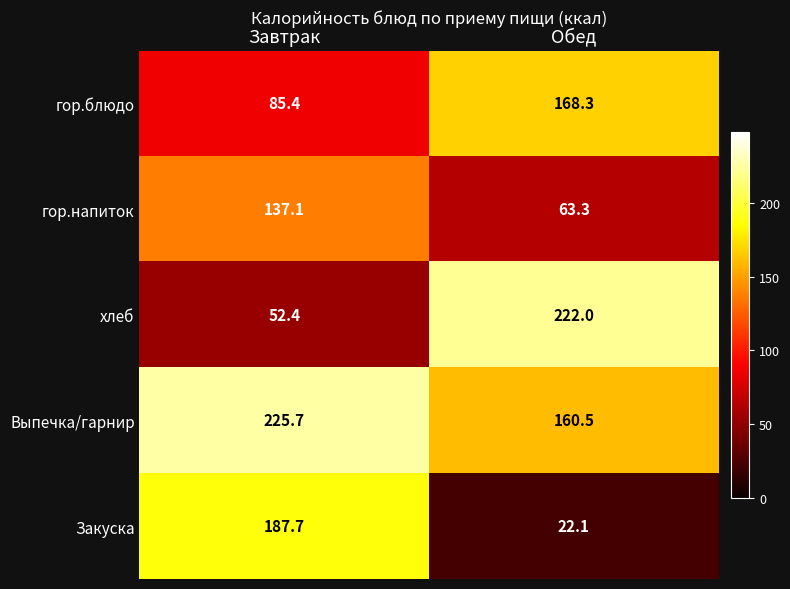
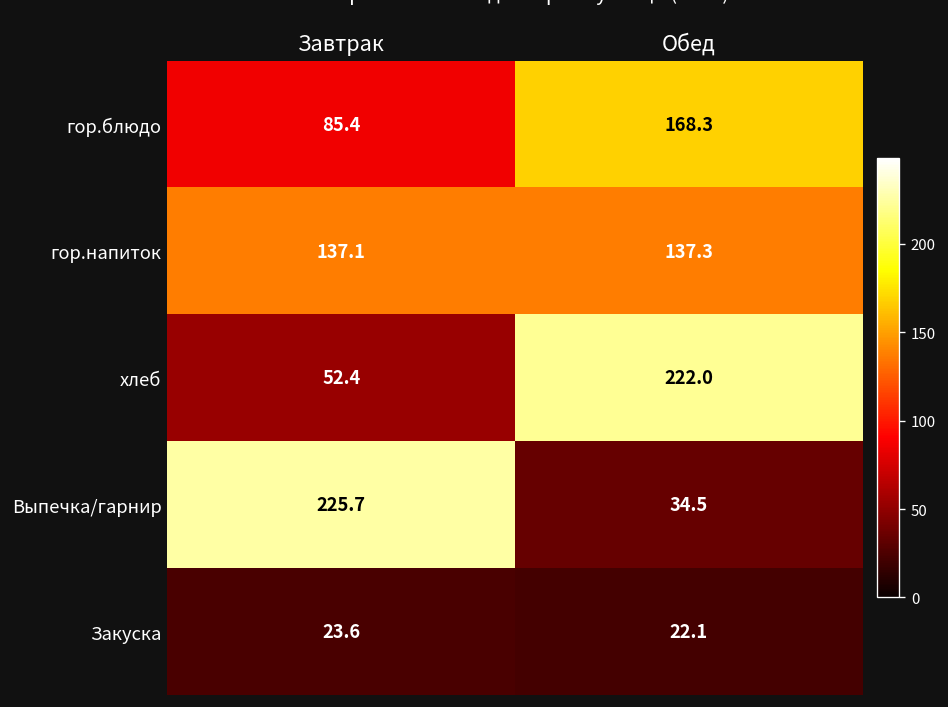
гор.напиток, Обед: 63.3 -> 137.3
Выпечка/гарнир, Обед: 160.5 -> 34.5
Закуска, Завтрак: 187.7 -> 23.6
